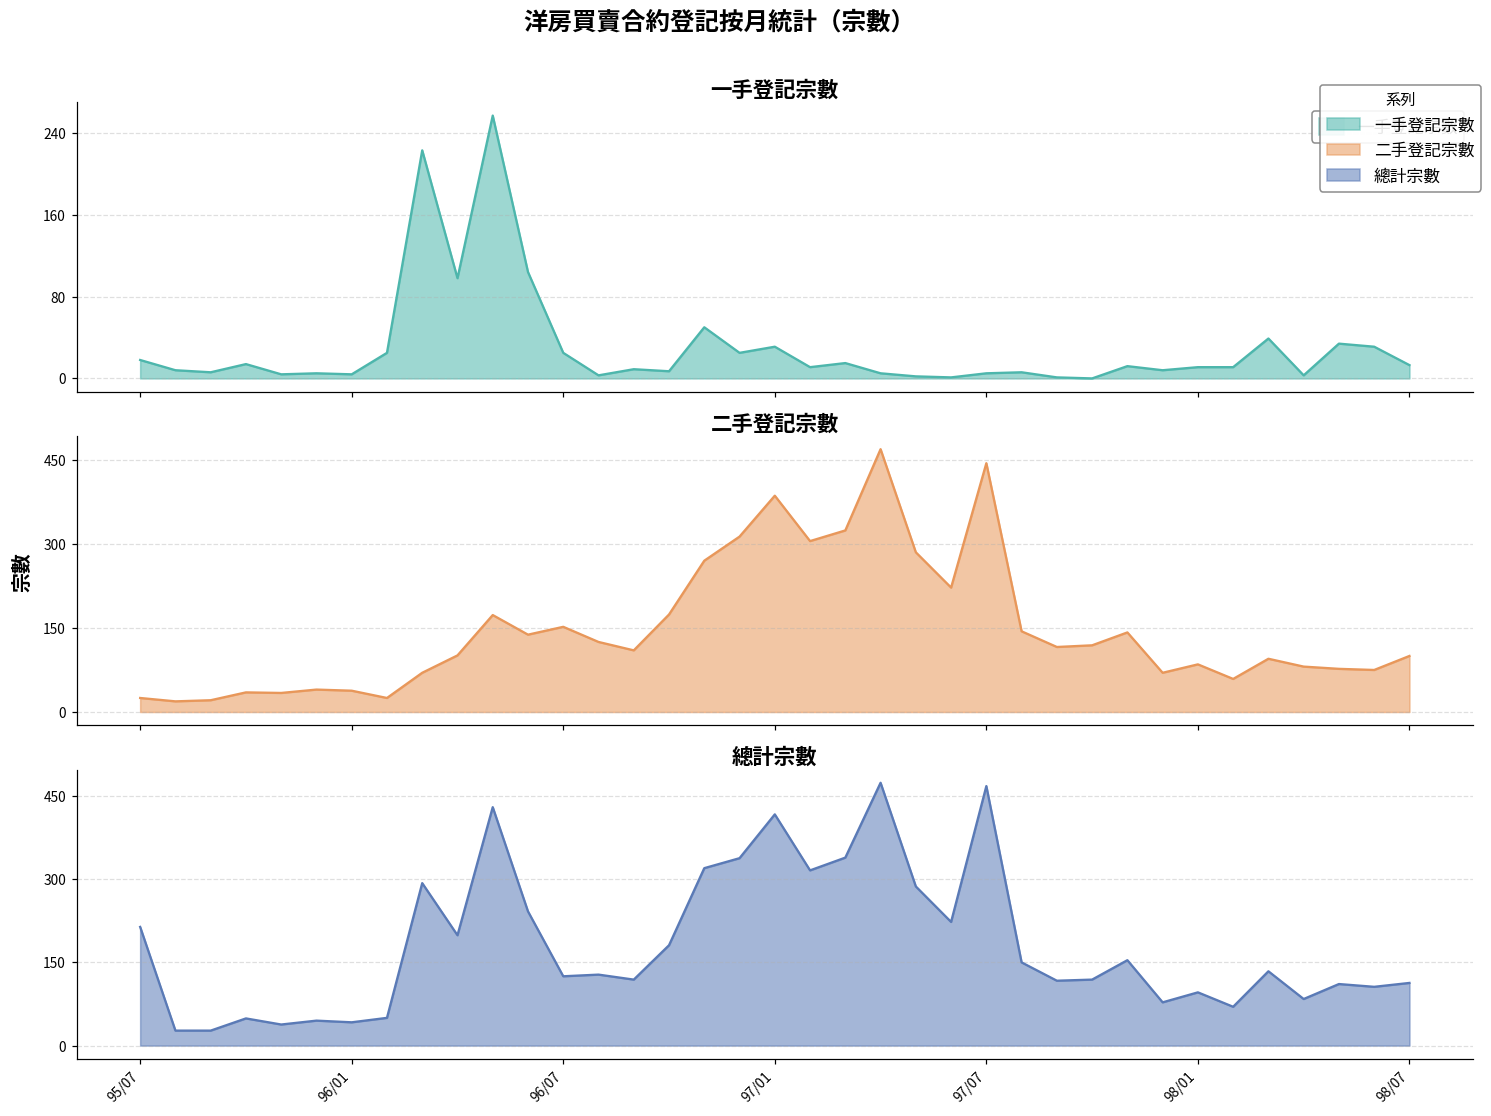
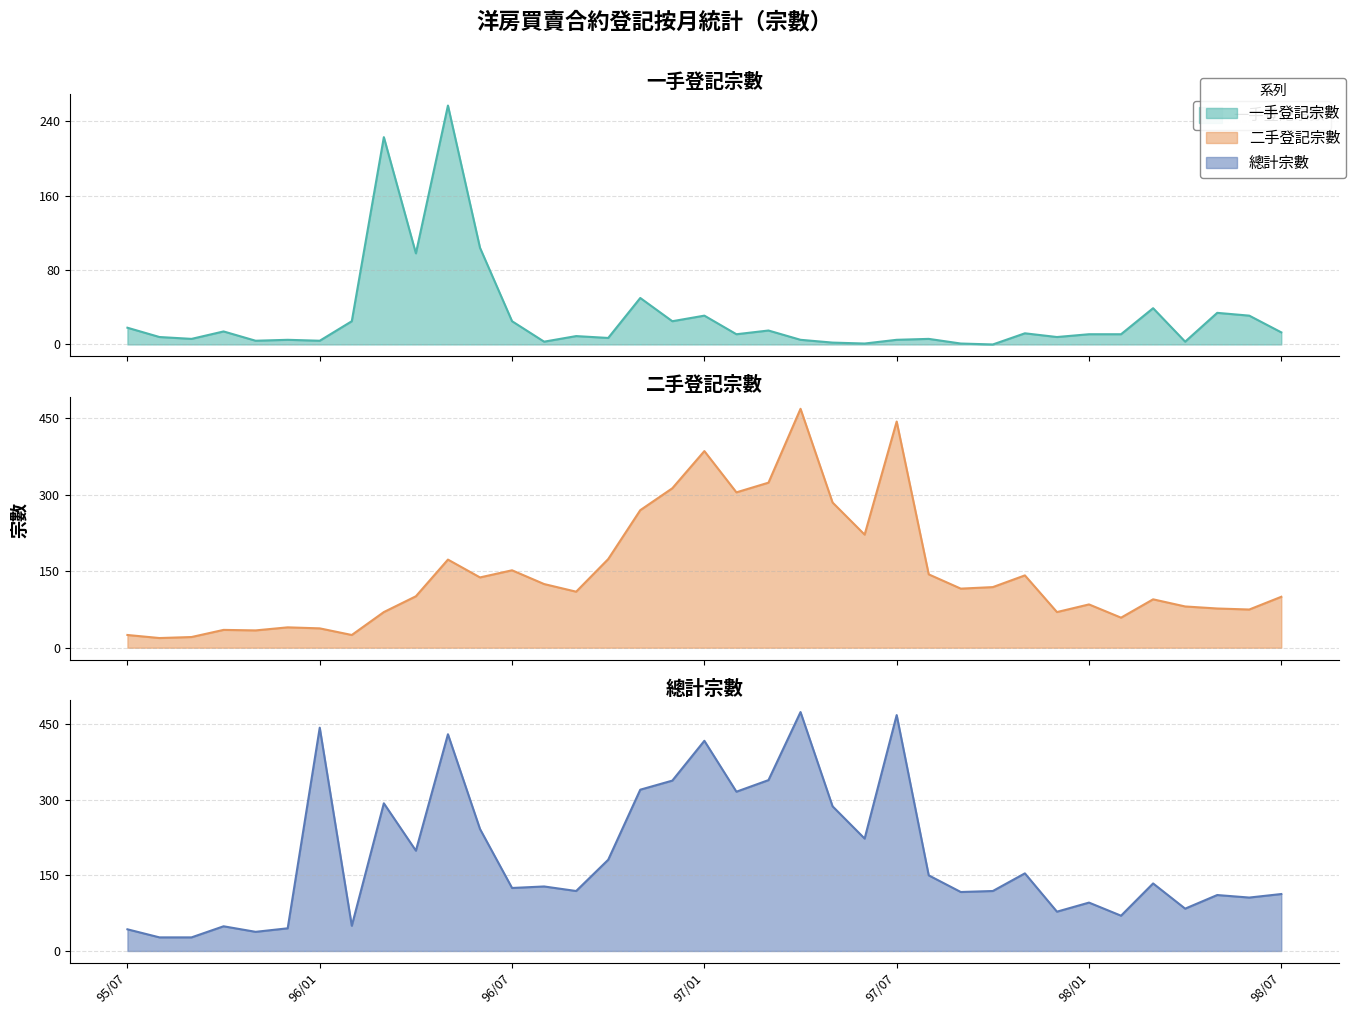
總計宗數, 95/07: 210 -> 40
總計宗數, 96/01: 40 -> 440
